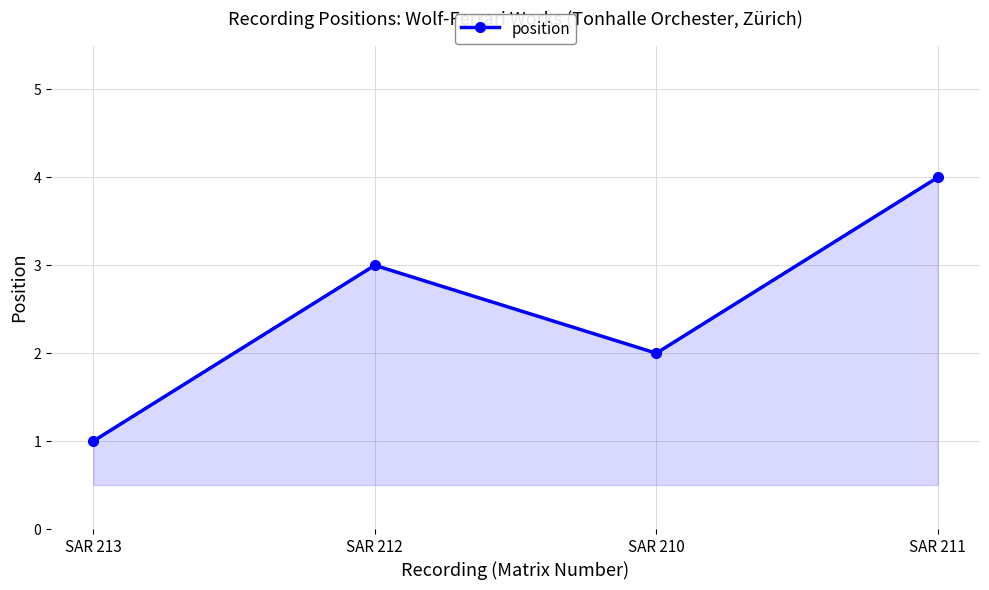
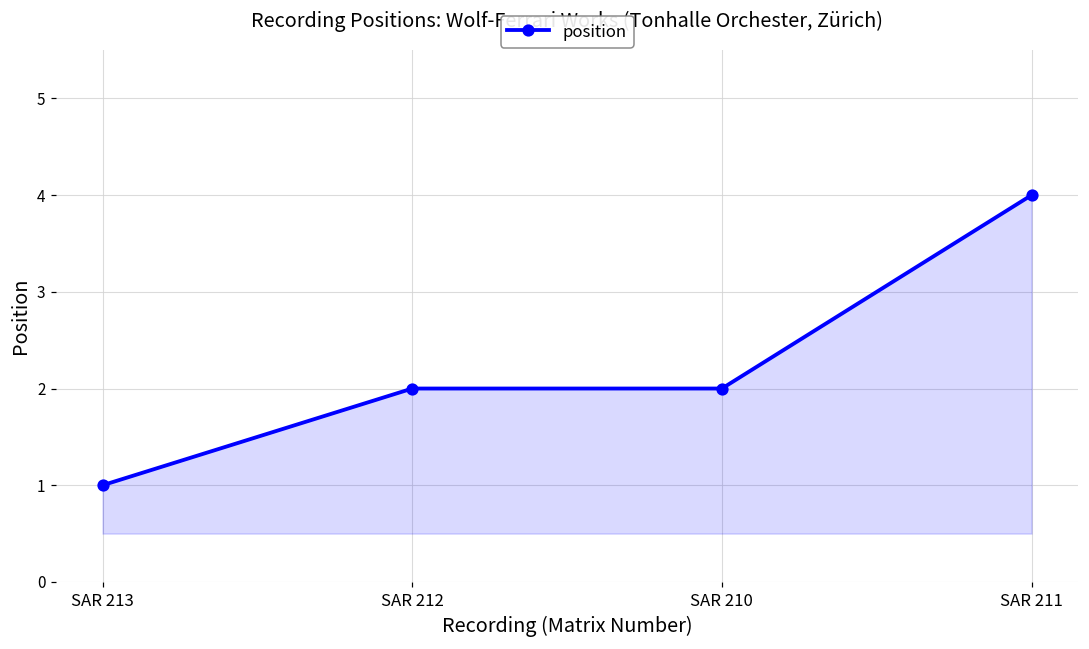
SAR 212: 3 -> 2
